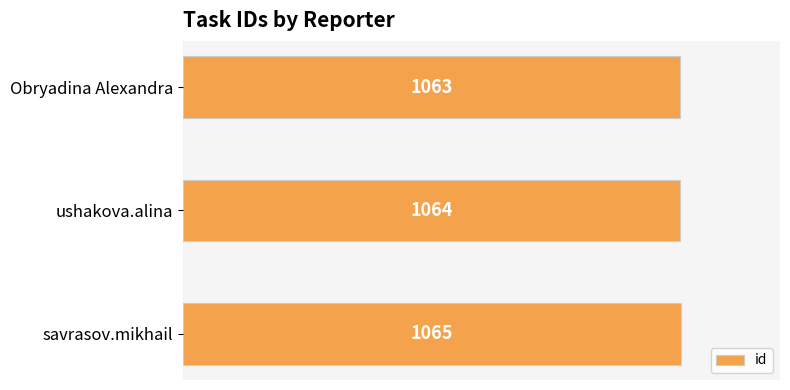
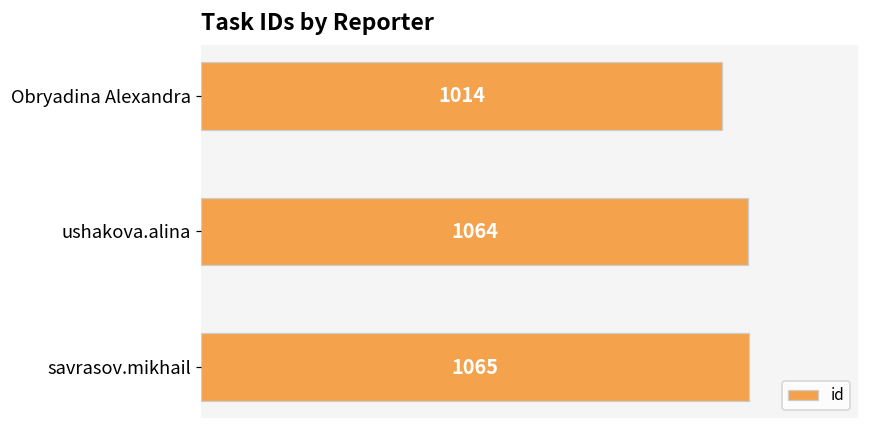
Obryadina Alexandra: 1063 -> 1014
